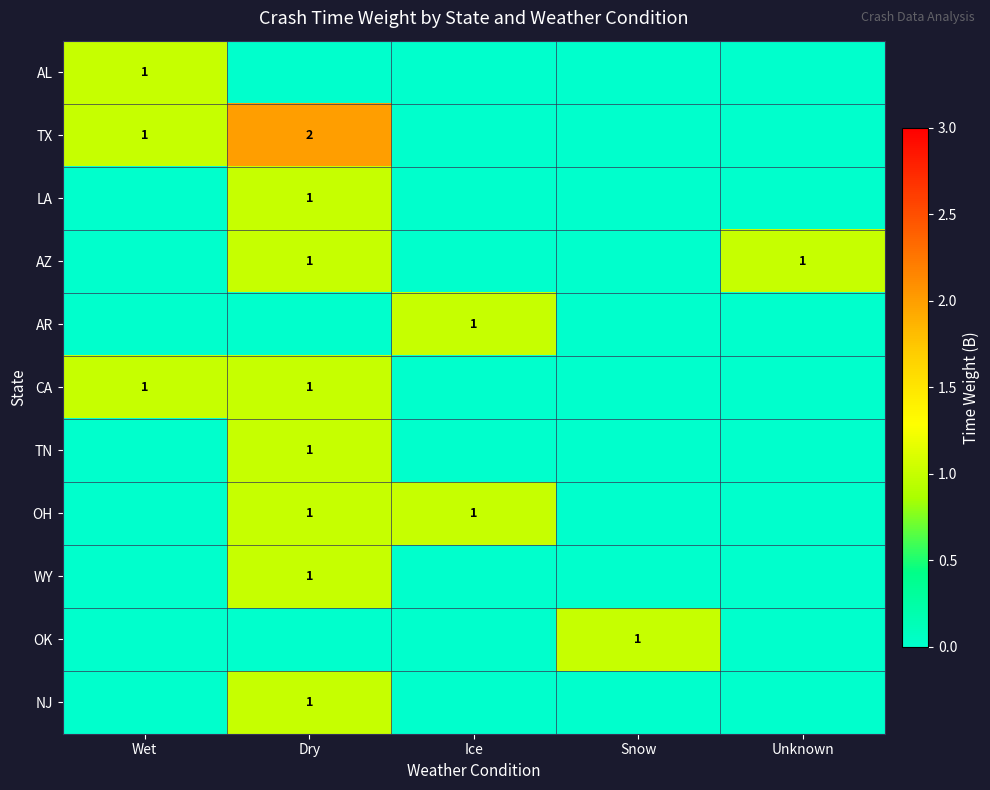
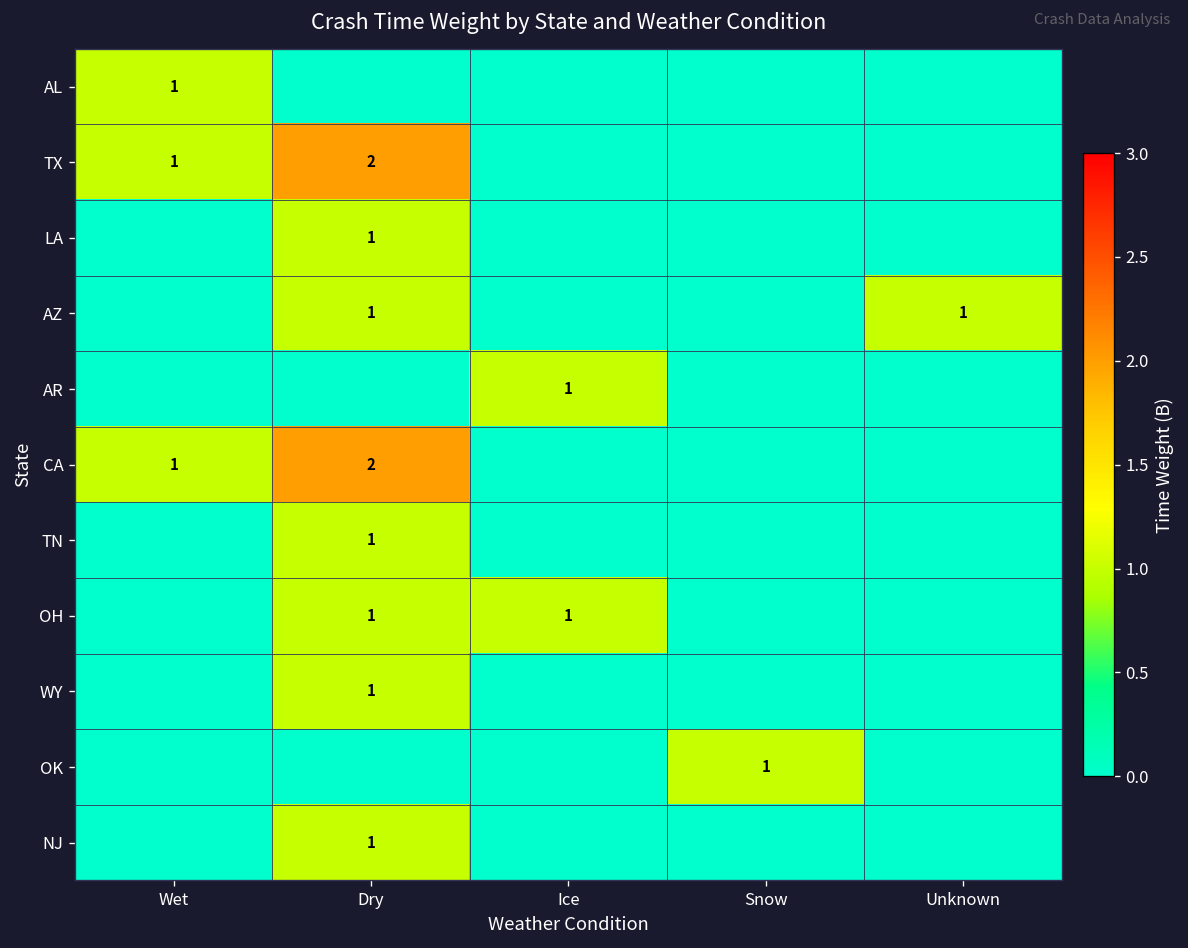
CA, Dry: 1 -> 2
